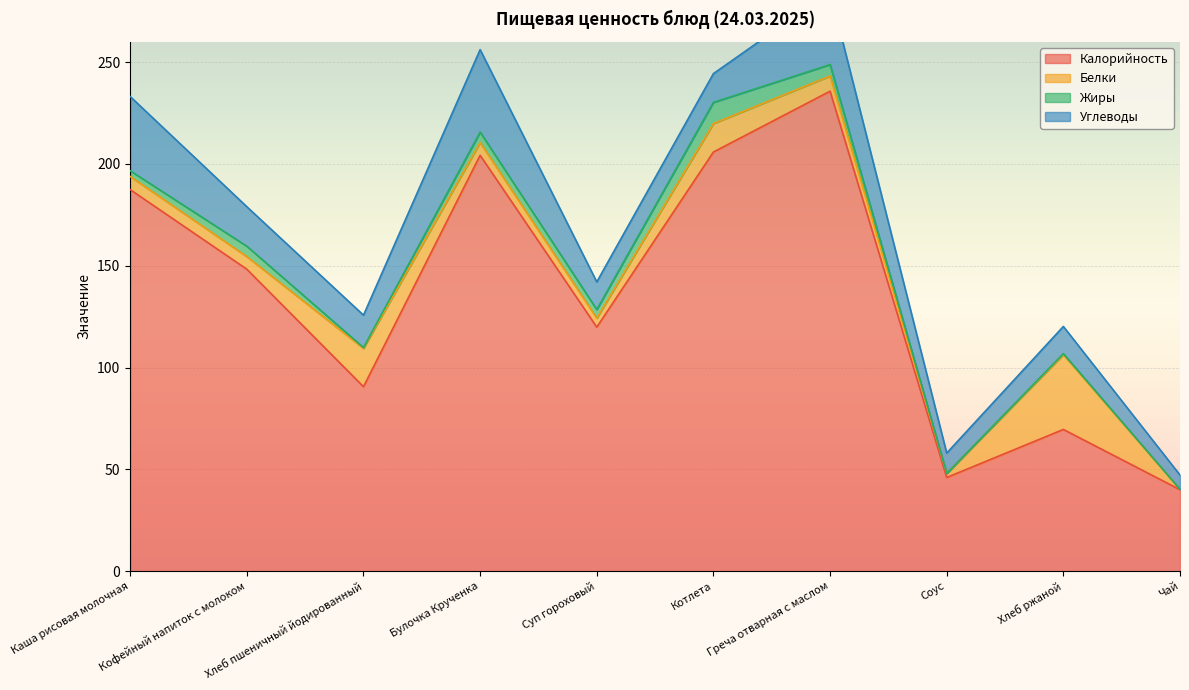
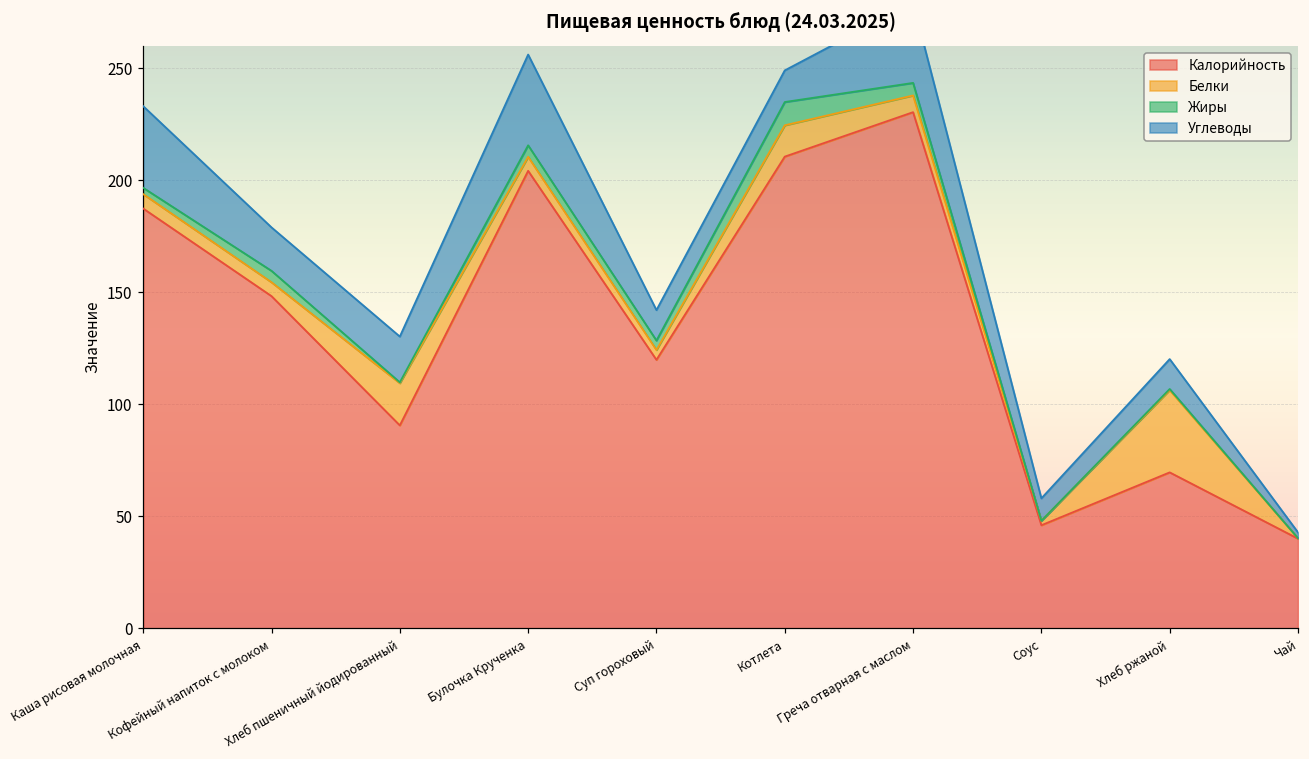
Углеводы, Хлеб пшеничный йодированный: 16 -> 20
Калорийность, Котлета: 206 -> 211
Калорийность, Греча отварная с маслом: 236 -> 230
Углеводы, Чай: 7 -> 3
